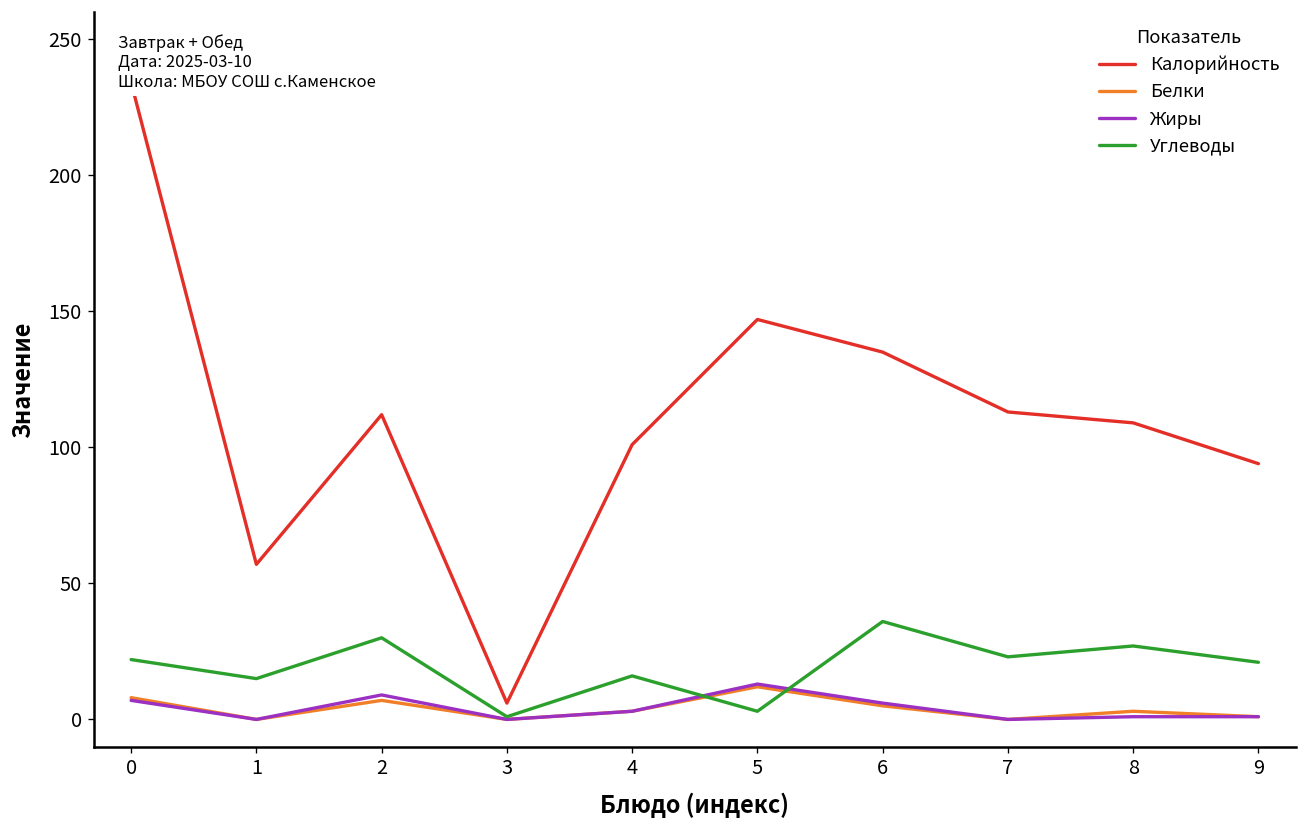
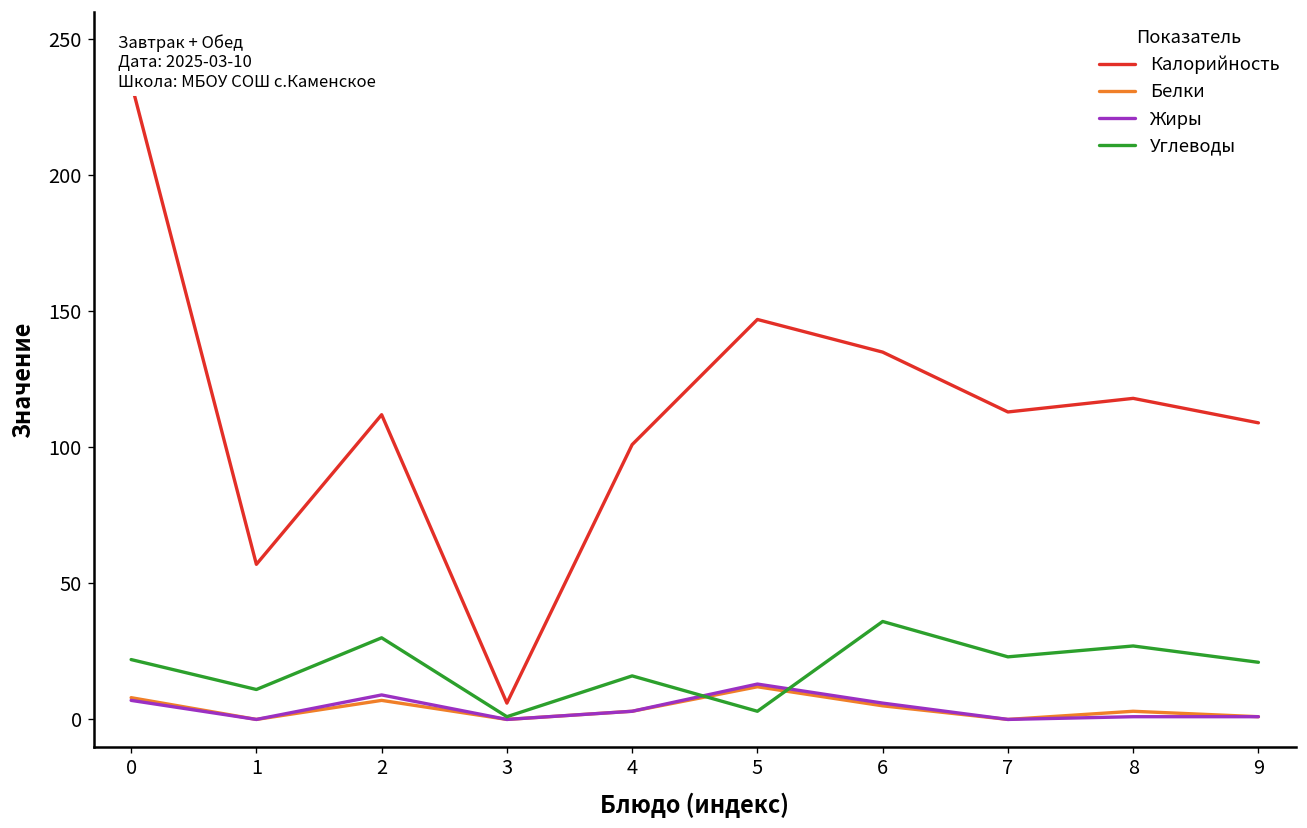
Углеводы, 1: 15 -> 11
Калорийность, 8: 109 -> 118
Калорийность, 9: 94 -> 109
